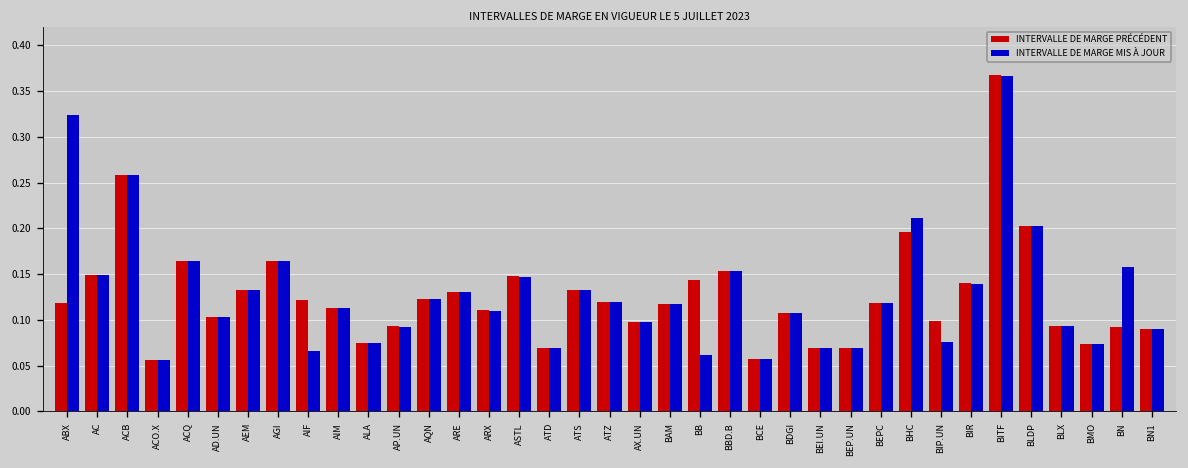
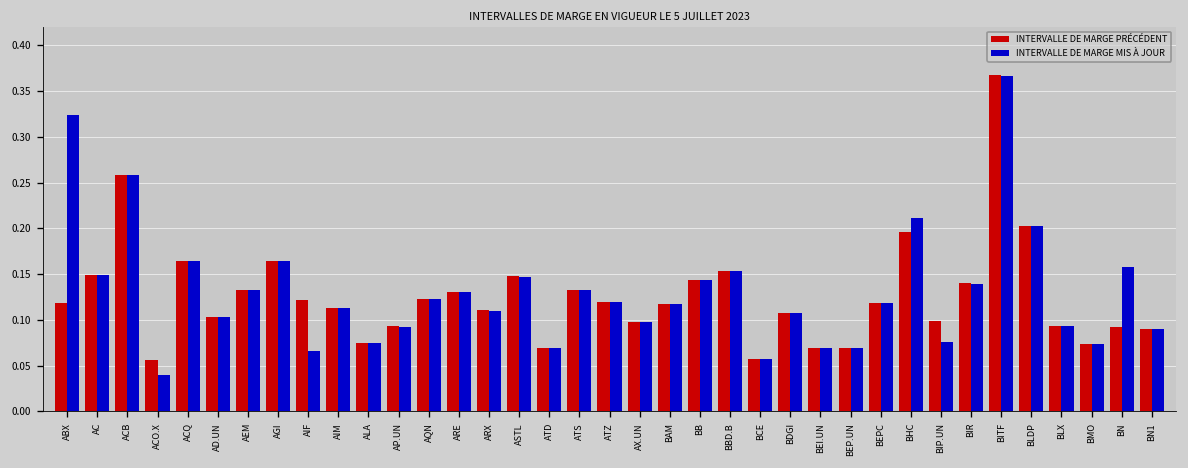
INTERVALLE DE MARGE MIS À JOUR, ACO.X: 0.06 -> 0.04
INTERVALLE DE MARGE MIS À JOUR, BB: 0.06 -> 0.14
